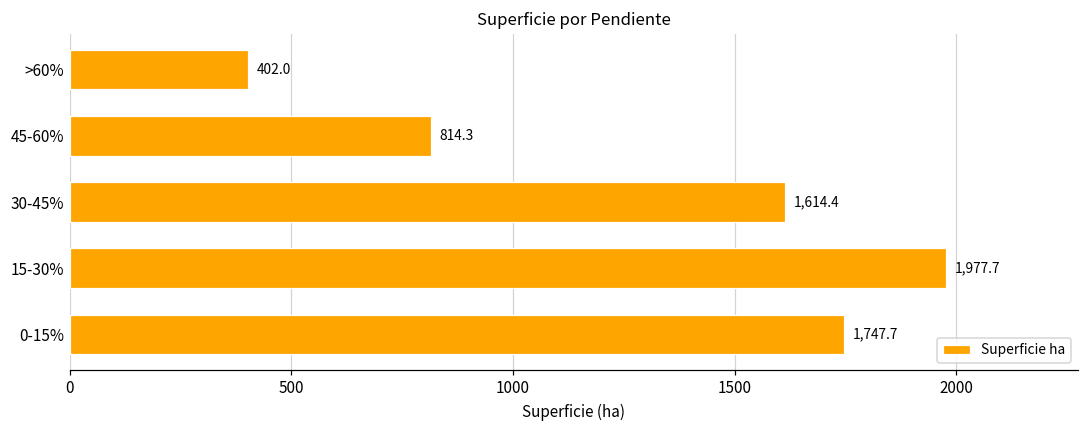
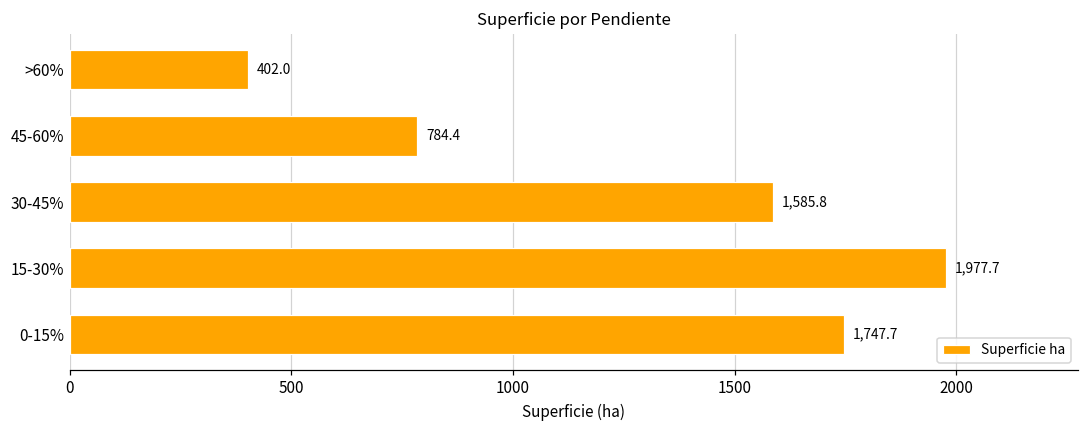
45-60%: 814.3 -> 784.4
30-45%: 1,614.4 -> 1,585.8
